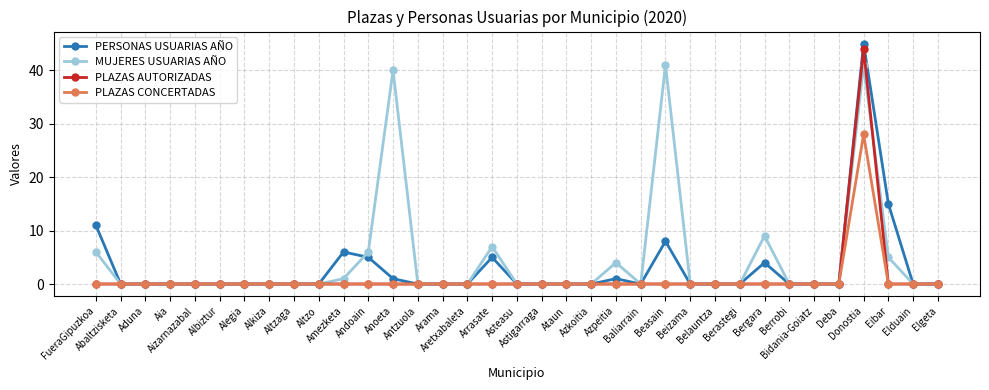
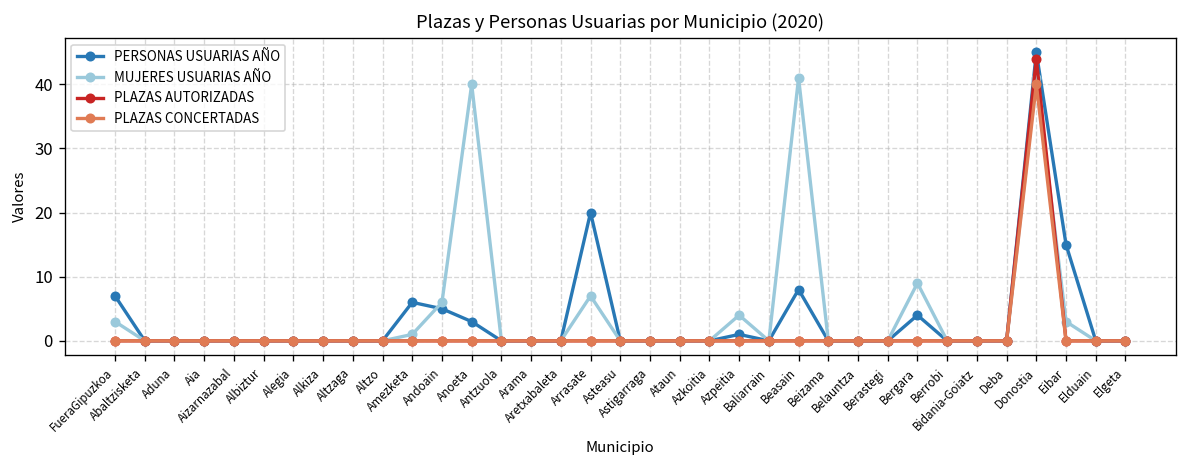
PERSONAS USUARIAS AÑO, FueraGipuzkoa: 11 -> 7
MUJERES USUARIAS AÑO, FueraGipuzkoa: 6 -> 3
PERSONAS USUARIAS AÑO, Anoeta: 1 -> 3
PERSONAS USUARIAS AÑO, Arrasate: 5 -> 20
PLAZAS CONCERTADAS, Donostia: 28 -> 40
MUJERES USUARIAS AÑO, Eibar: 5 -> 3
